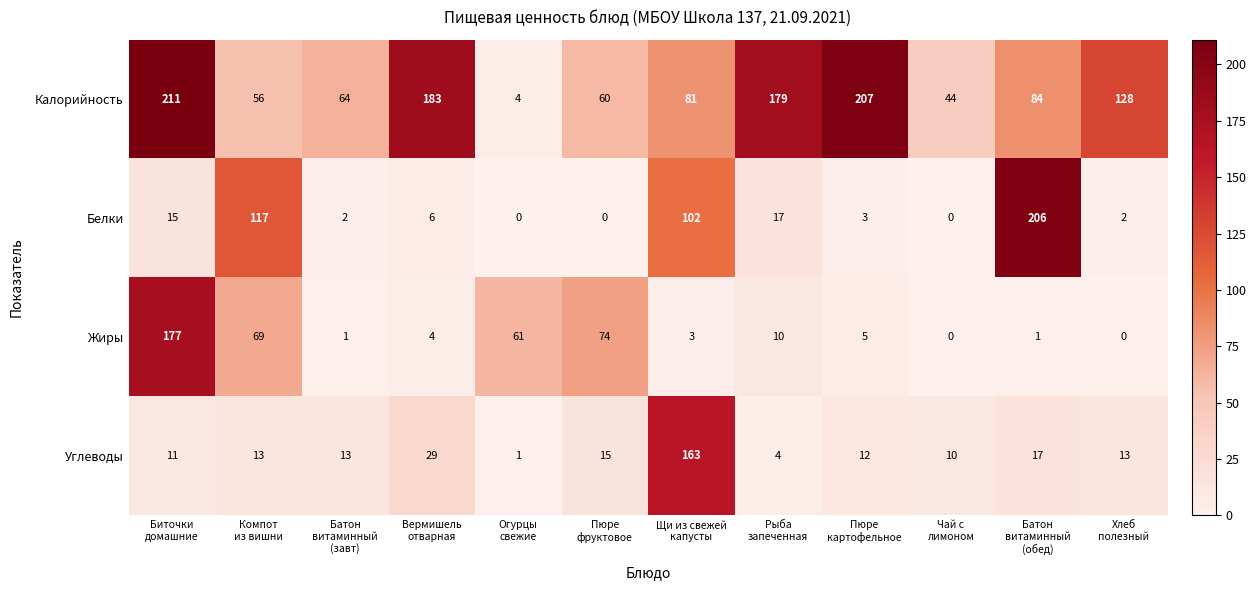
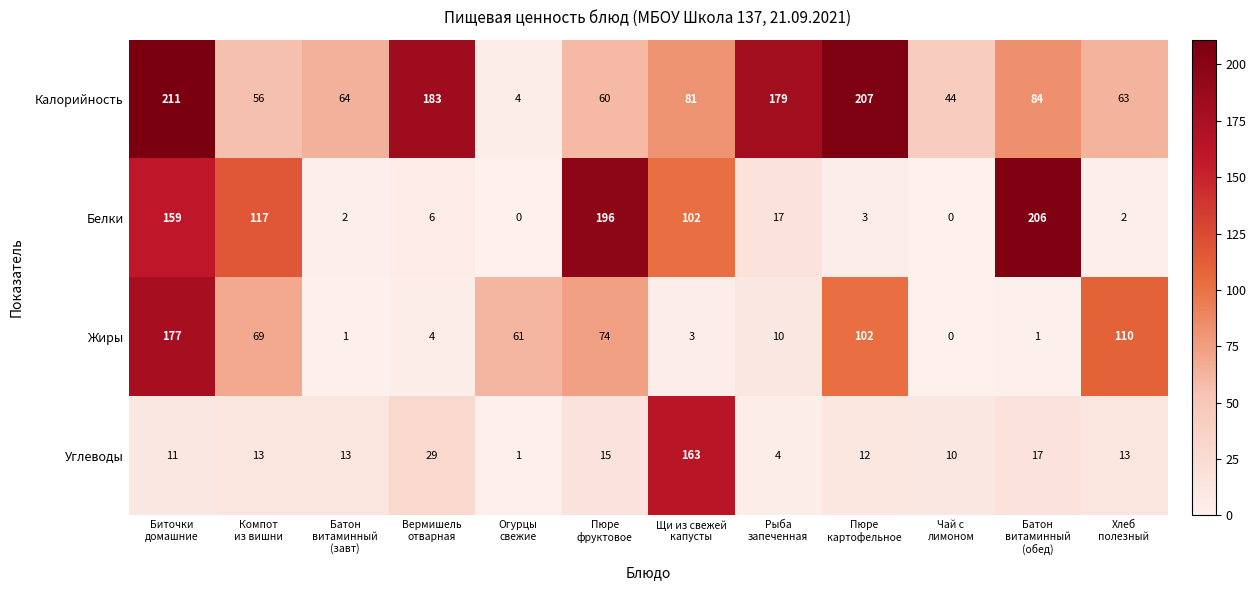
Калорийность, Хлеб полезный: 128 -> 63
Белки, Биточки домашние: 15 -> 159
Белки, Пюре фруктовое: 0 -> 196
Жиры, Пюре картофельное: 5 -> 102
Жиры, Хлеб полезный: 0 -> 110
